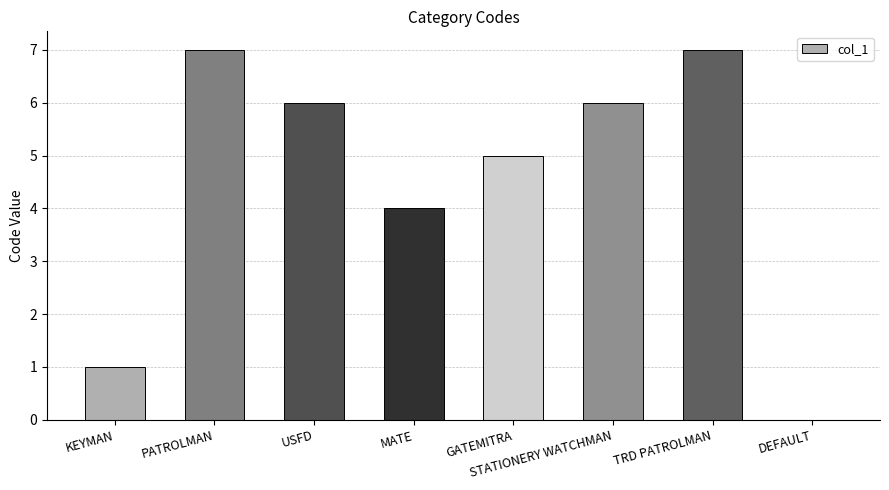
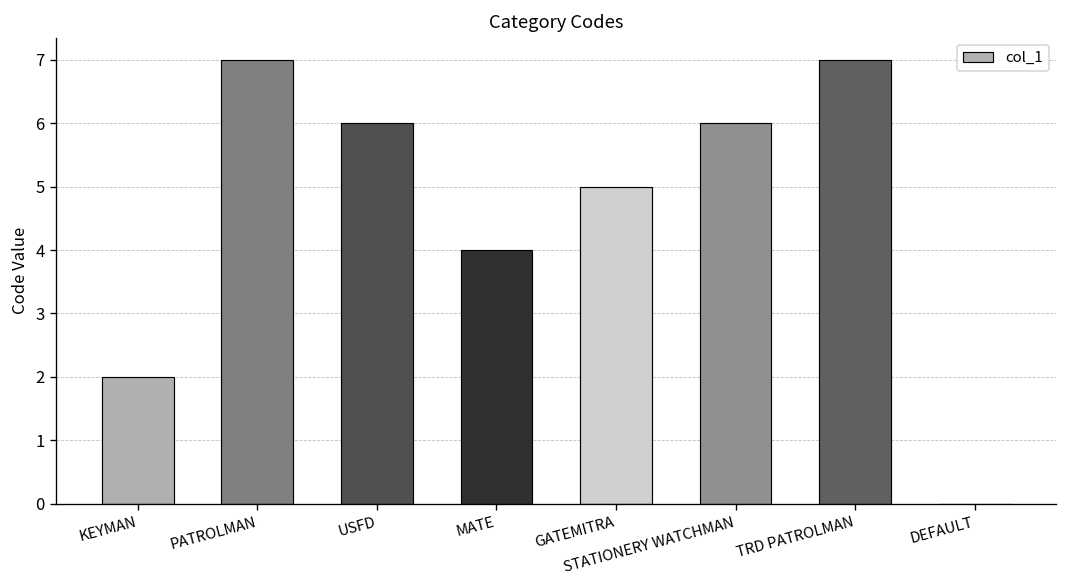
KEYMAN: 1 -> 2
